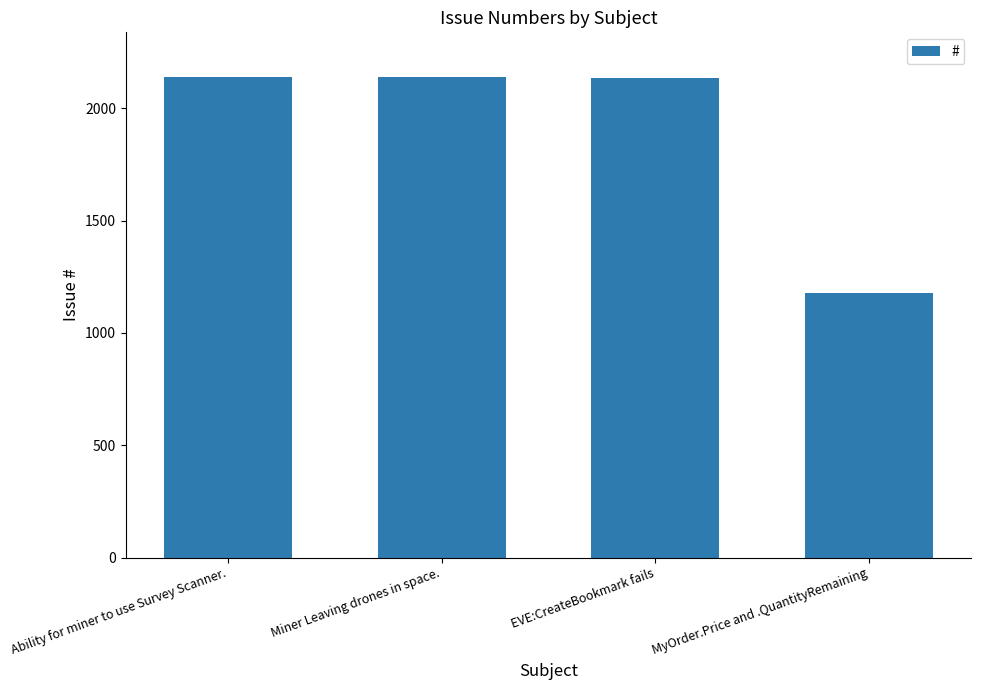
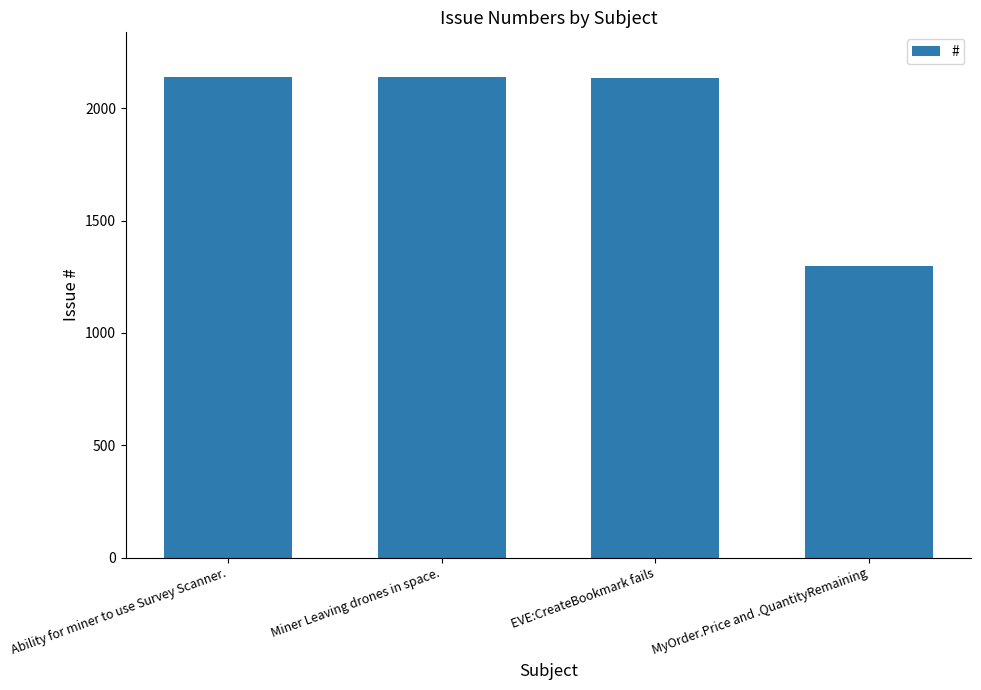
MyOrder.Price and .QuantityRemaining: 1180 -> 1300
